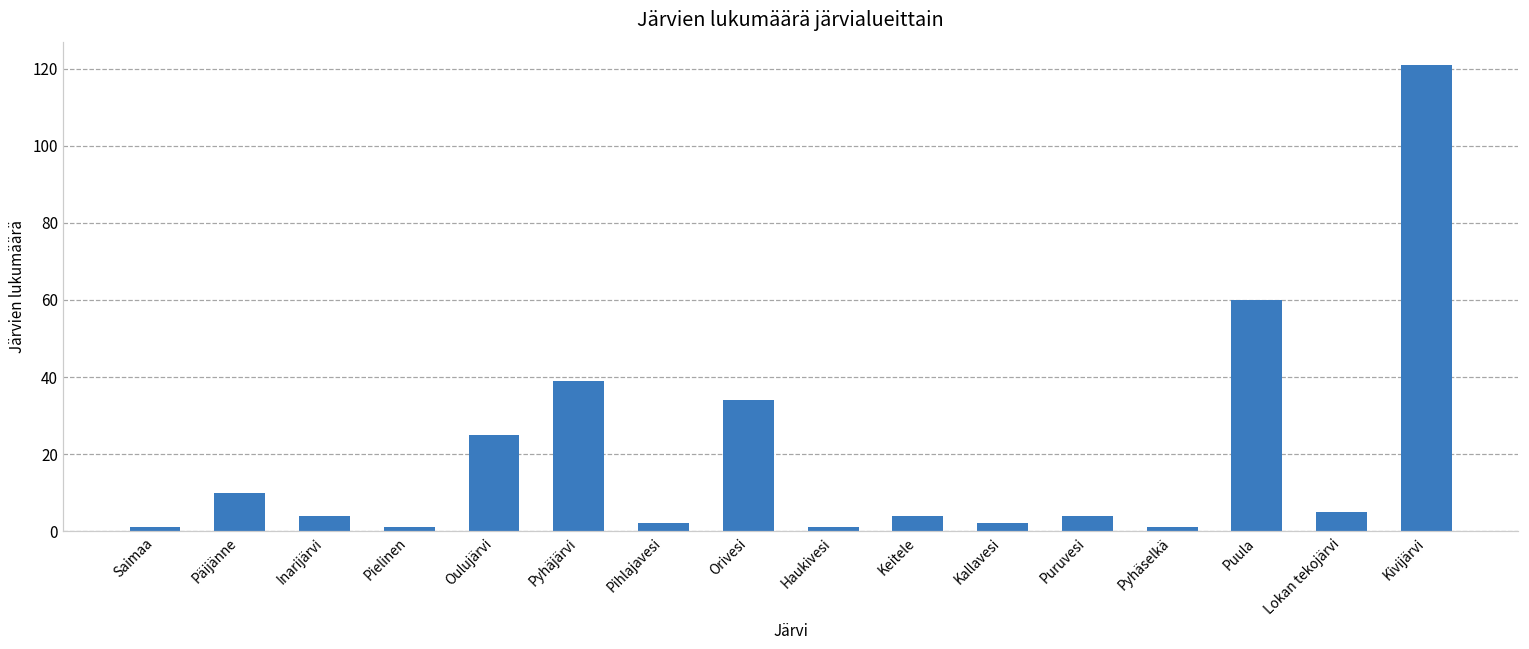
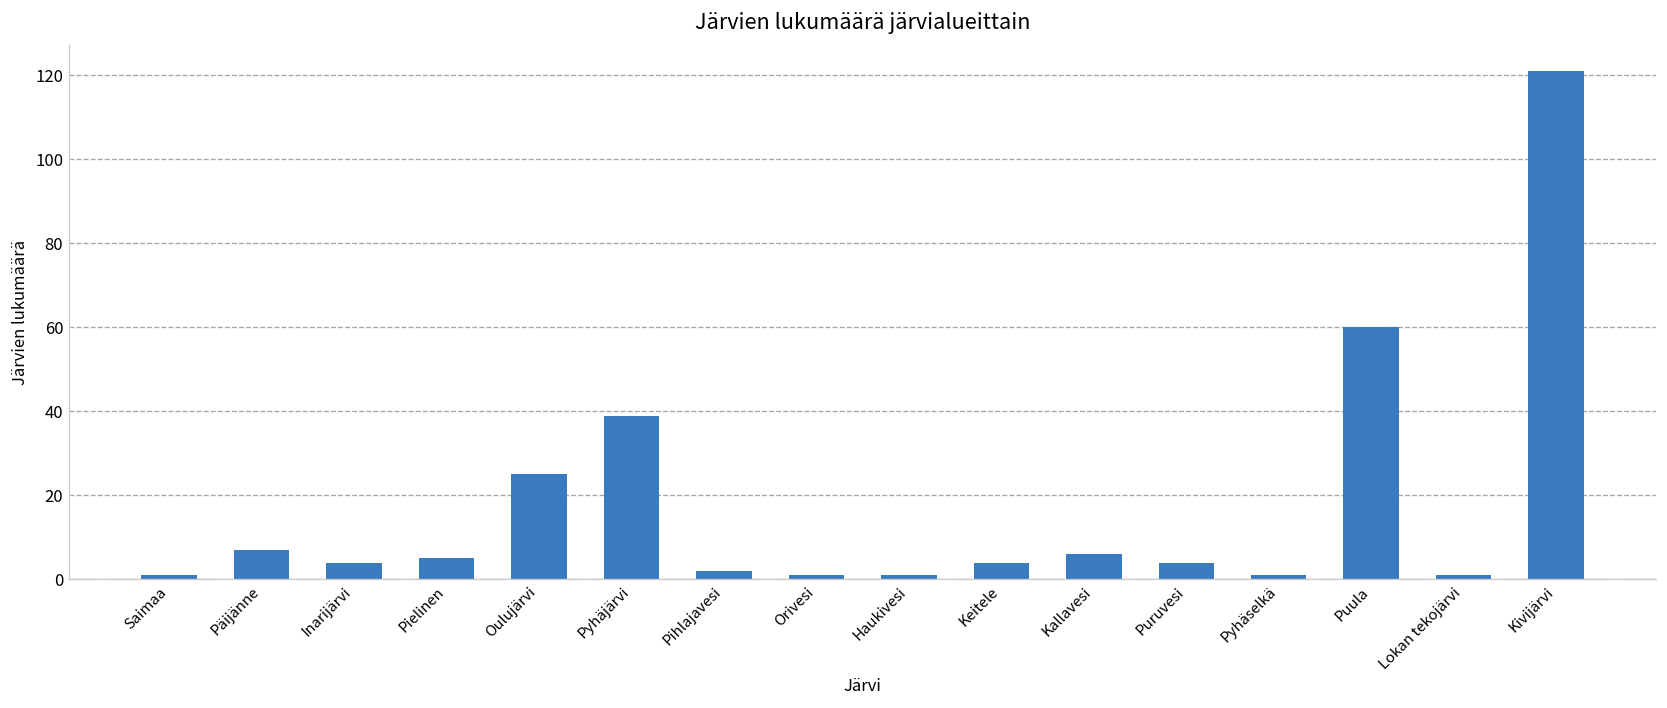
Päijänne: 10 -> 7
Pielinen: 1 -> 5
Orivesi: 34 -> 1
Kallavesi: 2 -> 6
Lokan tekojärvi: 5 -> 1
